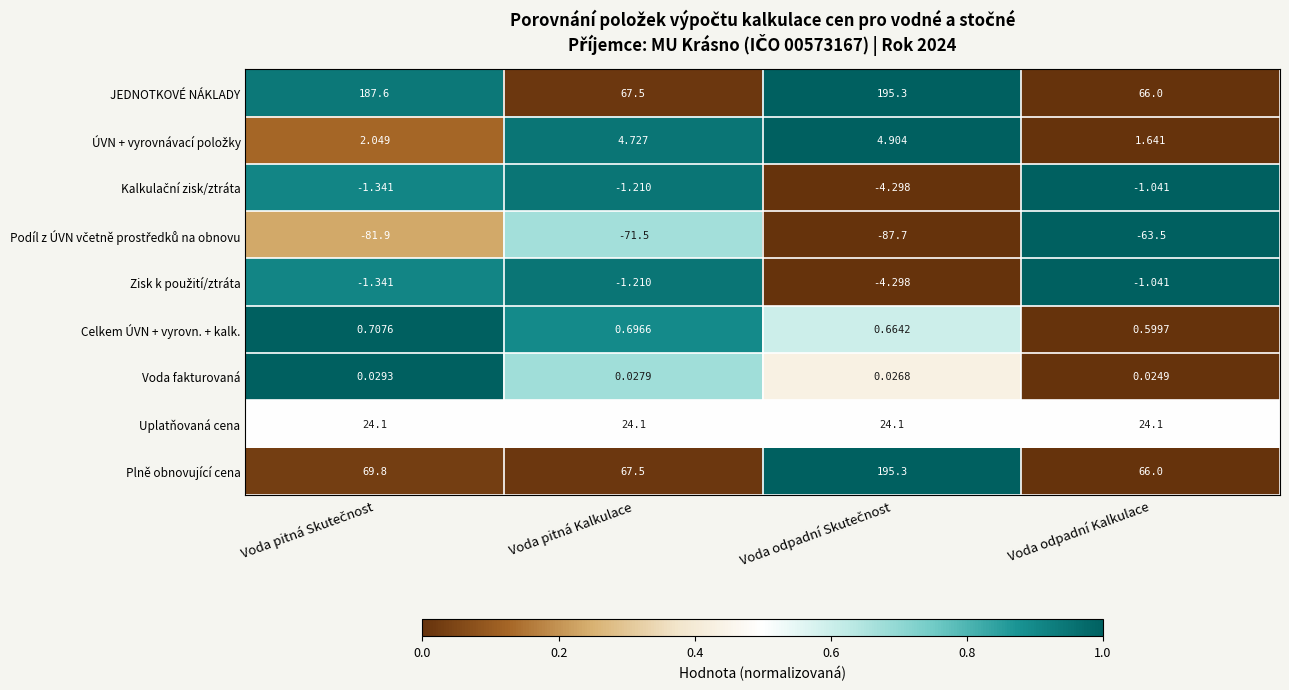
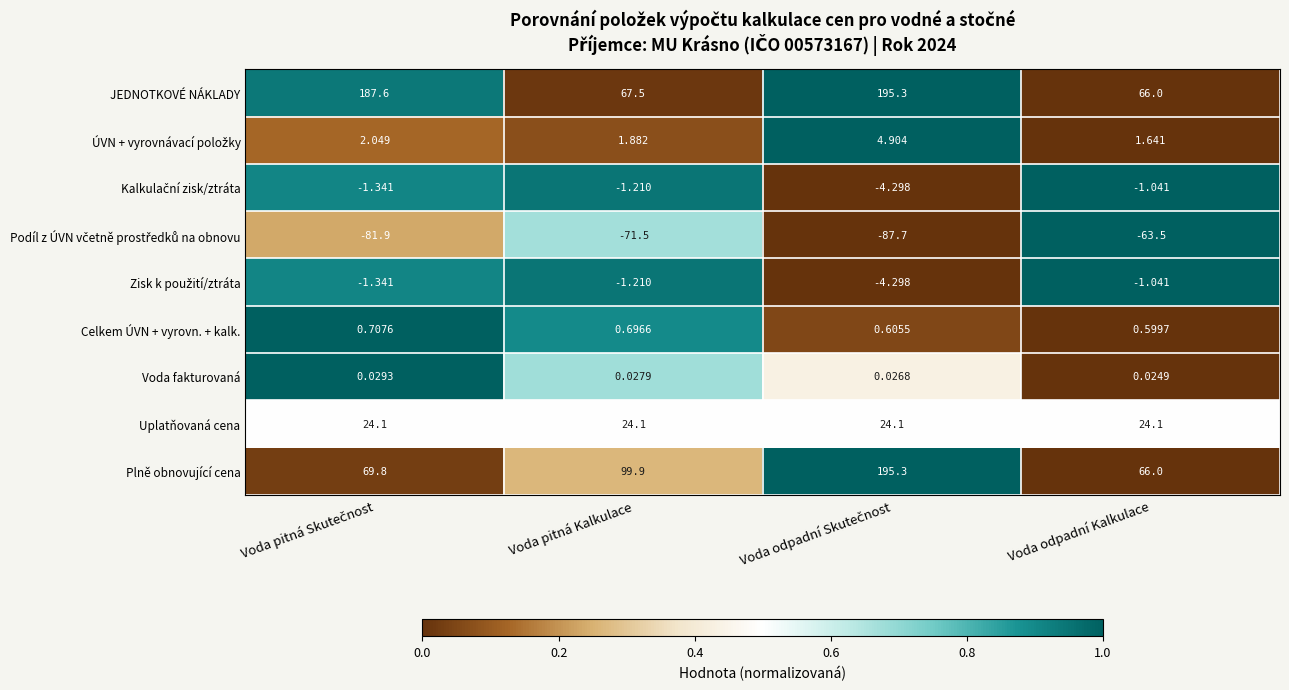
ÚVN + vyrovnávací položky, Voda pitná Kalkulace: 4.727 -> 1.882
Celkem ÚVN + vyrovn. + kalk., Voda odpadní Skutečnost: 0.6642 -> 0.6055
Plně obnovující cena, Voda pitná Kalkulace: 67.5 -> 99.9
